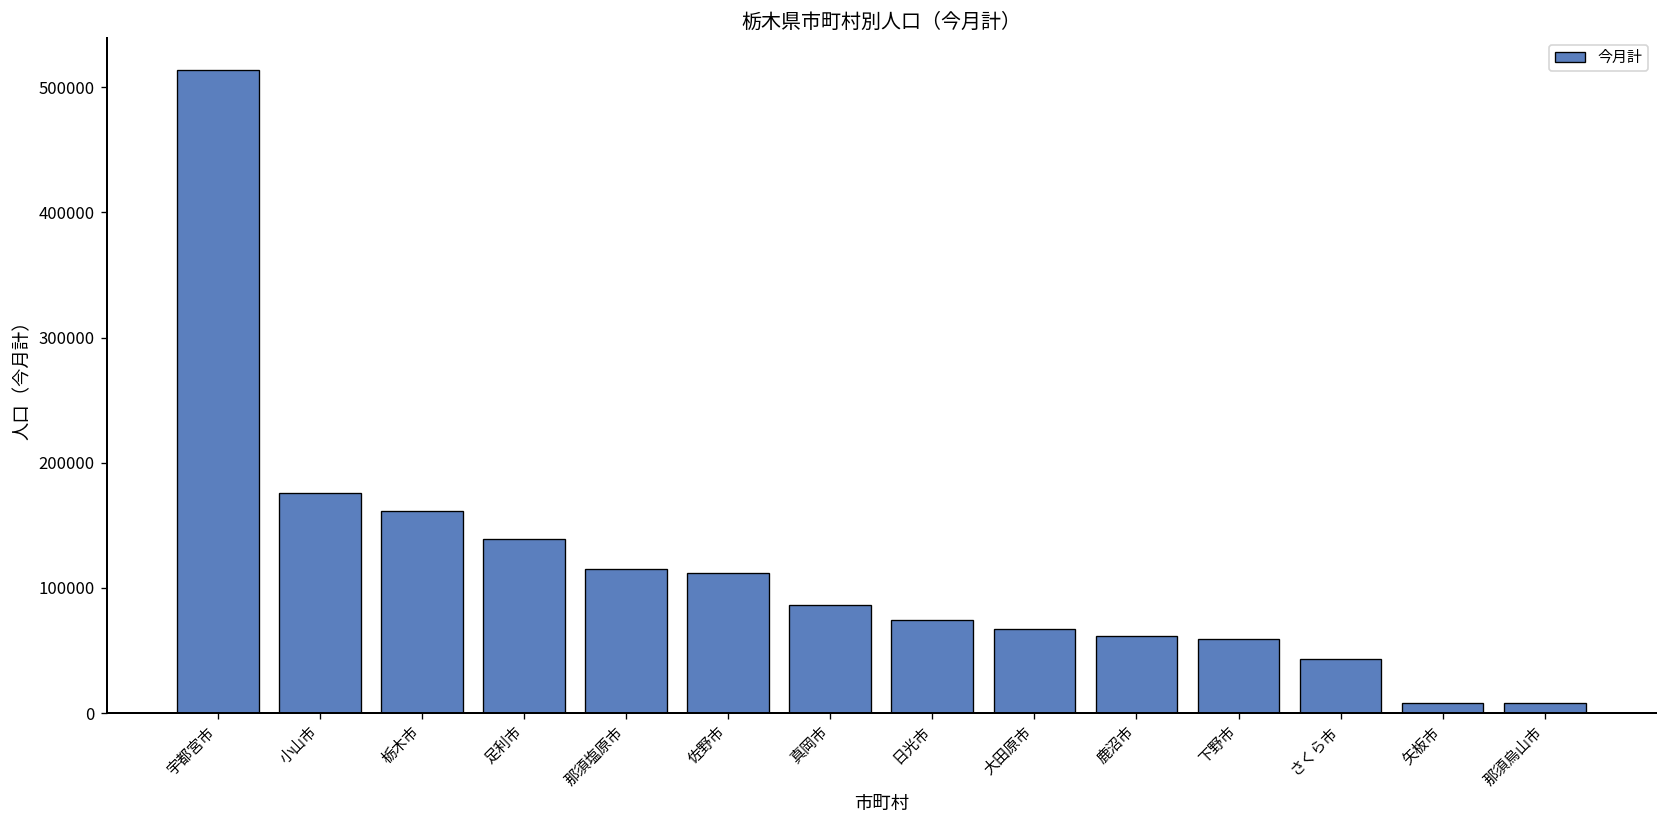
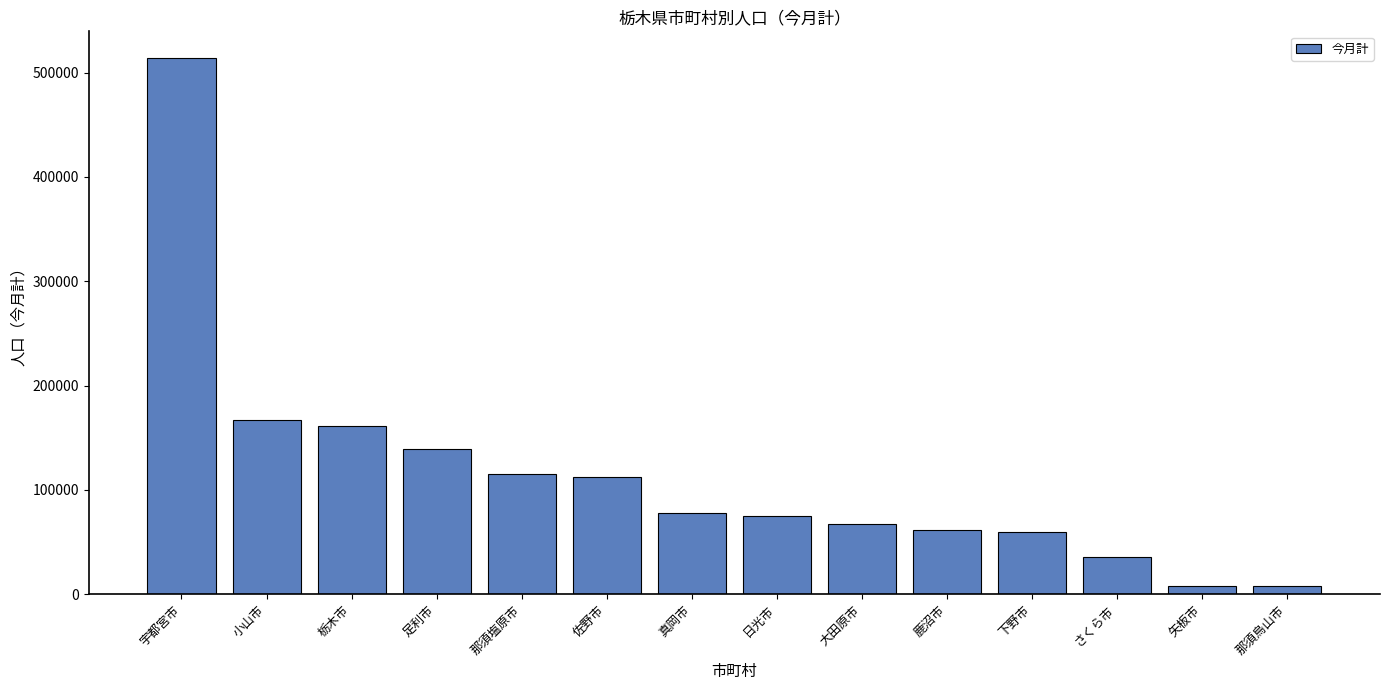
小山市: 176000 -> 167000
真岡市: 86000 -> 78000
さくら市: 44000 -> 35000
